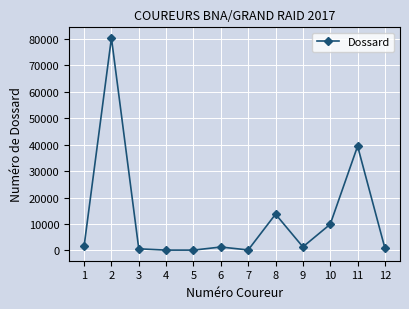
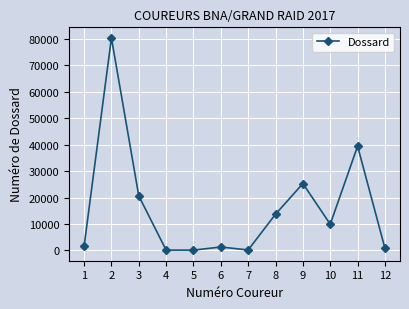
3: 1000 -> 21000
9: 1000 -> 25000
